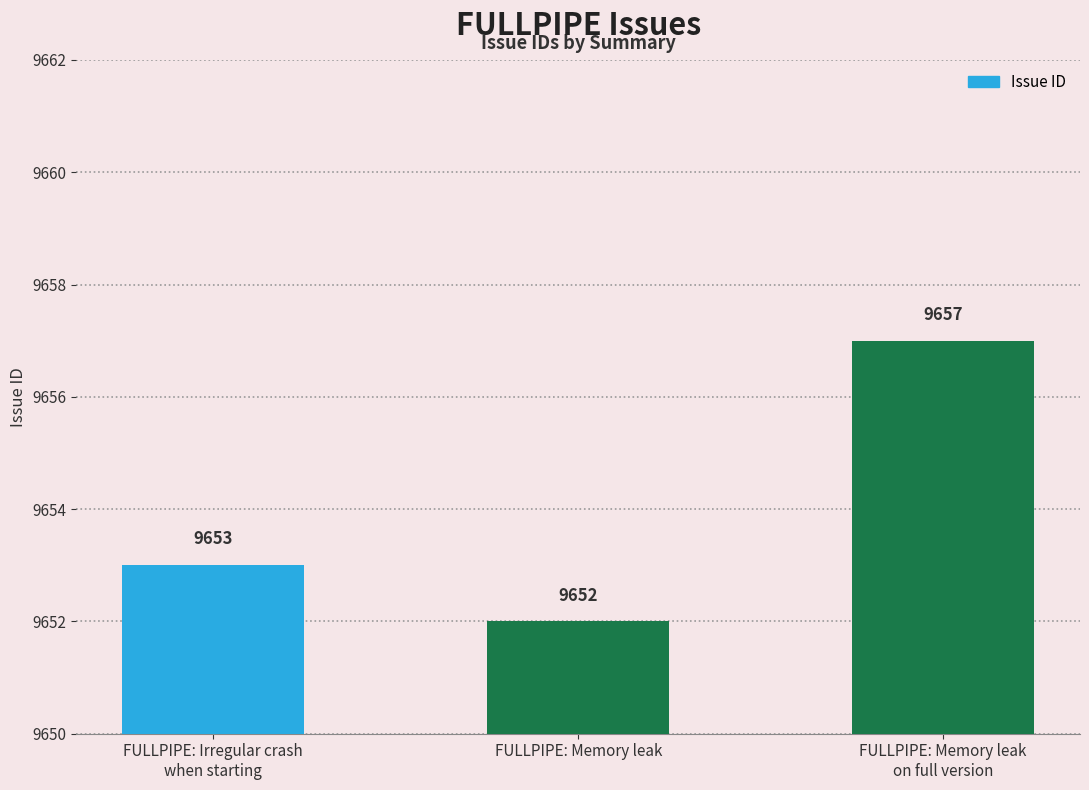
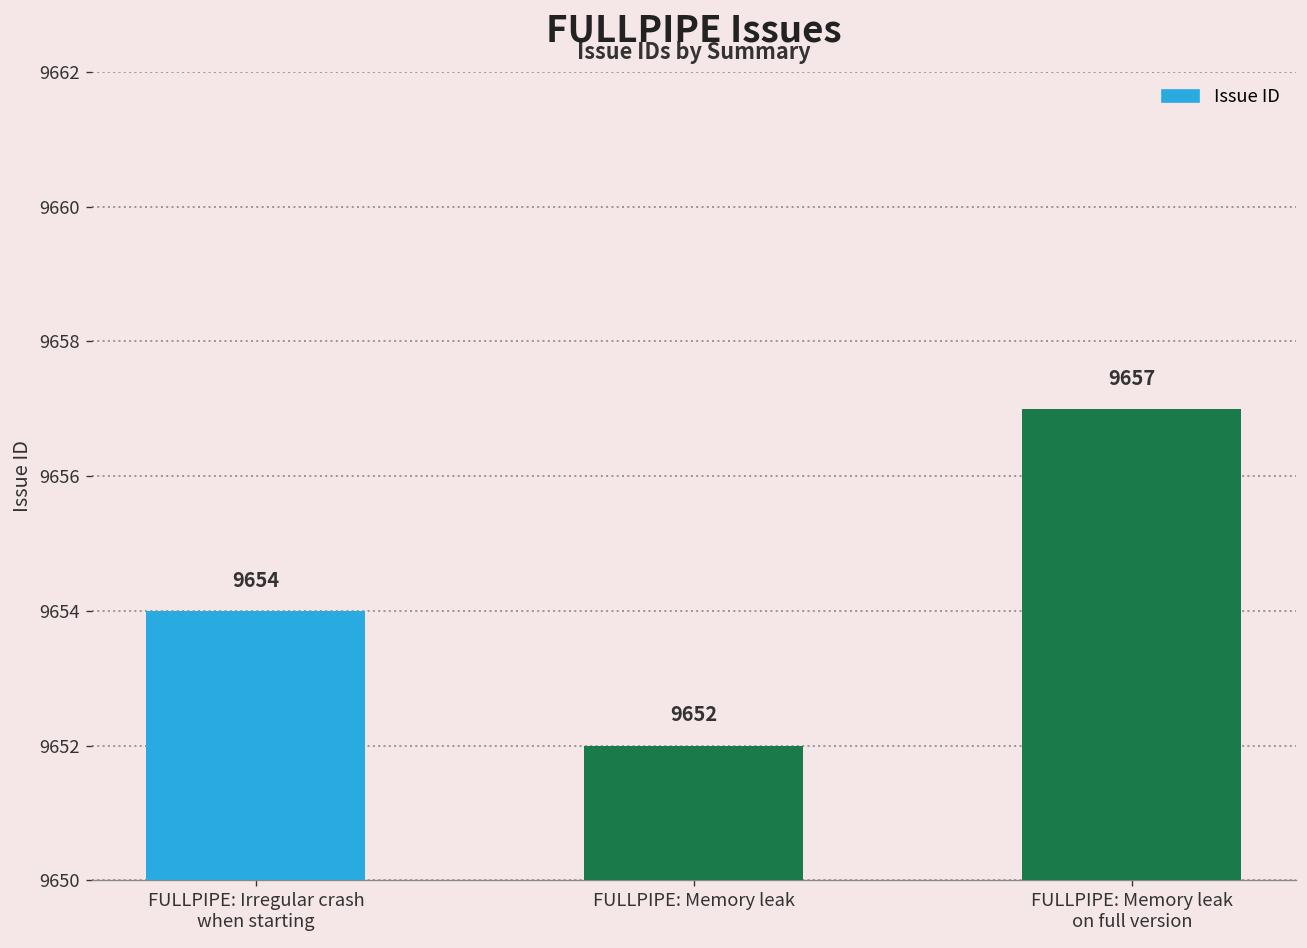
FULLPIPE: Irregular crash when starting: 9653 -> 9654
